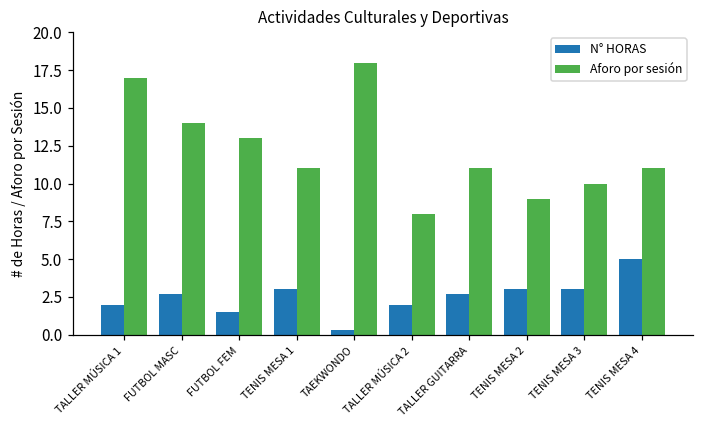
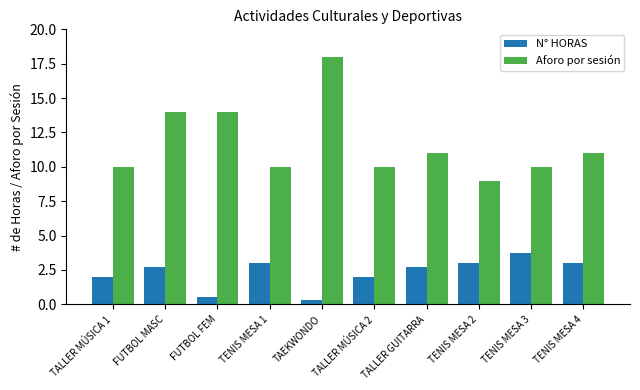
Aforo por sesión, TALLER MÚSICA 1: 17 -> 10
N° HORAS, FUTBOL FEM: 1.5 -> 0.5
Aforo por sesión, FUTBOL FEM: 13 -> 14
Aforo por sesión, TENIS MESA 1: 11 -> 10
Aforo por sesión, TALLER MÚSICA 2: 8 -> 10
N° HORAS, TENIS MESA 3: 3.0 -> 3.7
N° HORAS, TENIS MESA 4: 5 -> 3
